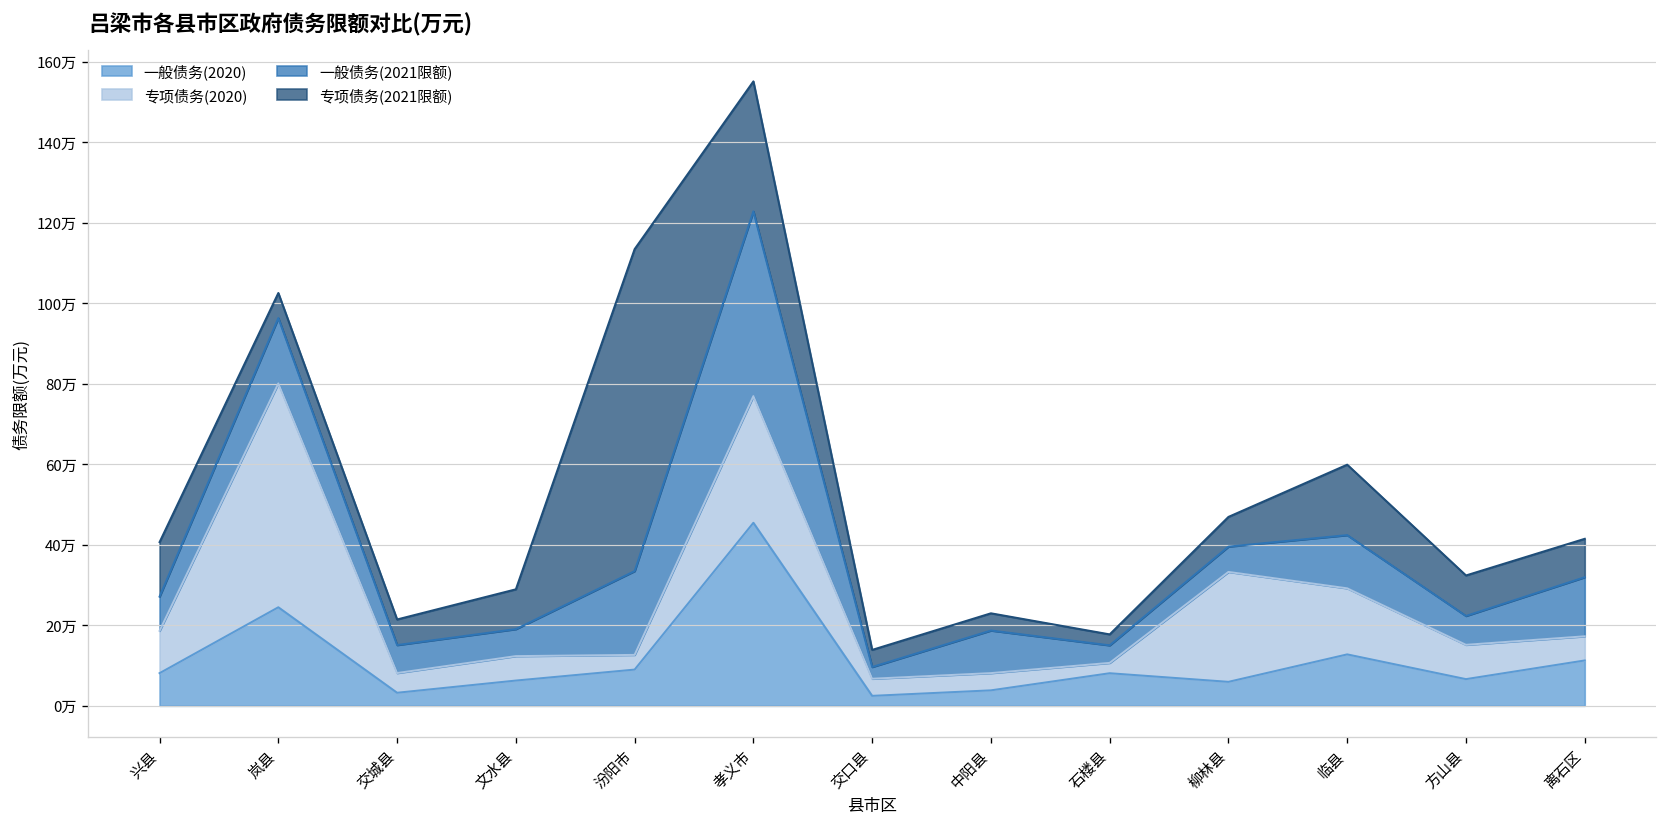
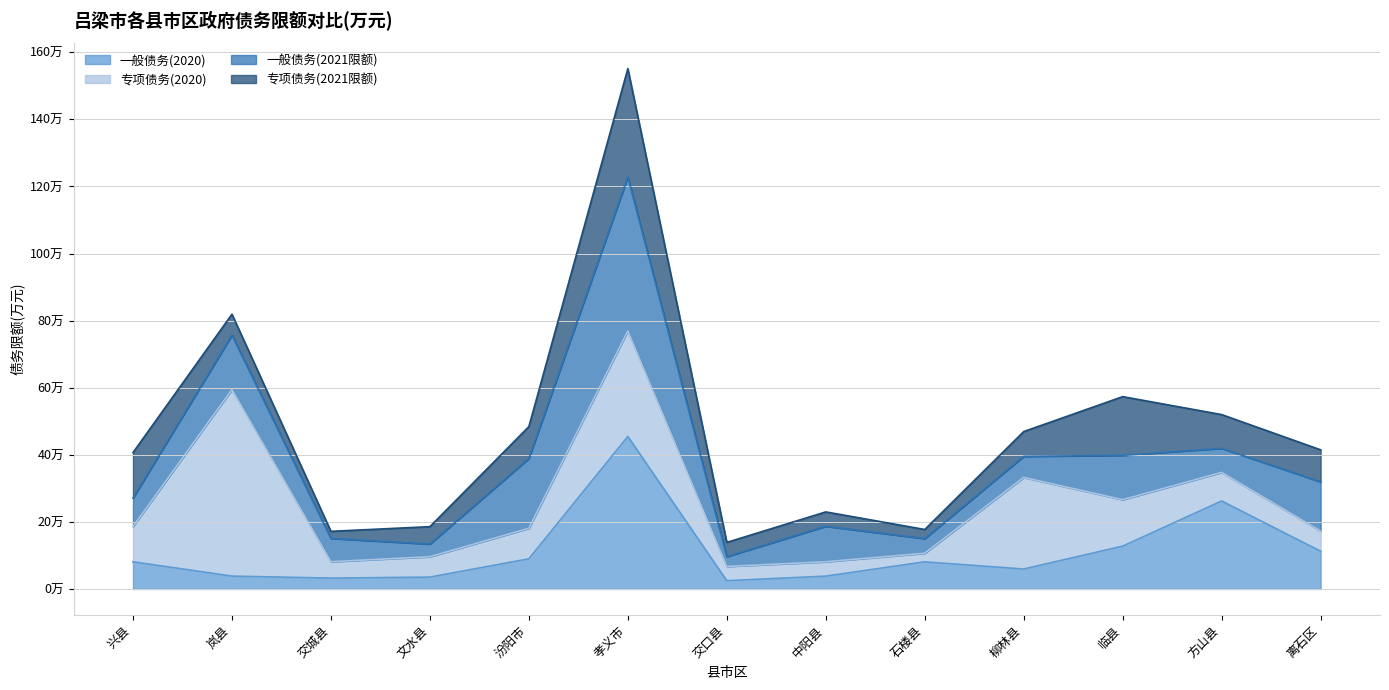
一般债务(2020), 岚县: 24万 -> 4万
专项债务(2021限额), 交城县: 6万 -> 2万
一般债务(2020), 文水县: 6万 -> 4万
一般债务(2021限额), 文水县: 7万 -> 4万
专项债务(2021限额), 文水县: 10万 -> 5万
专项债务(2020), 汾阳市: 4万 -> 9万
专项债务(2021限额), 汾阳市: 80万 -> 9万
专项债务(2020), 临县: 16万 -> 14万
一般债务(2020), 方山县: 7万 -> 26万
